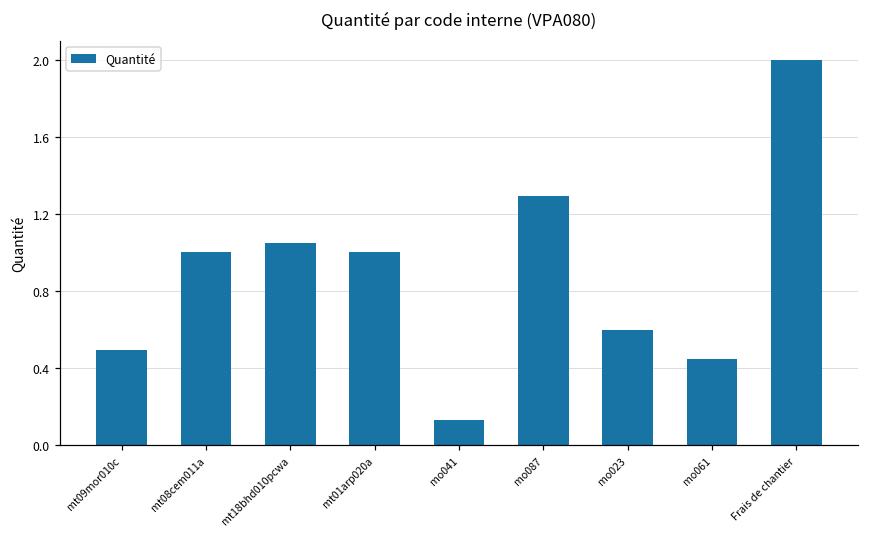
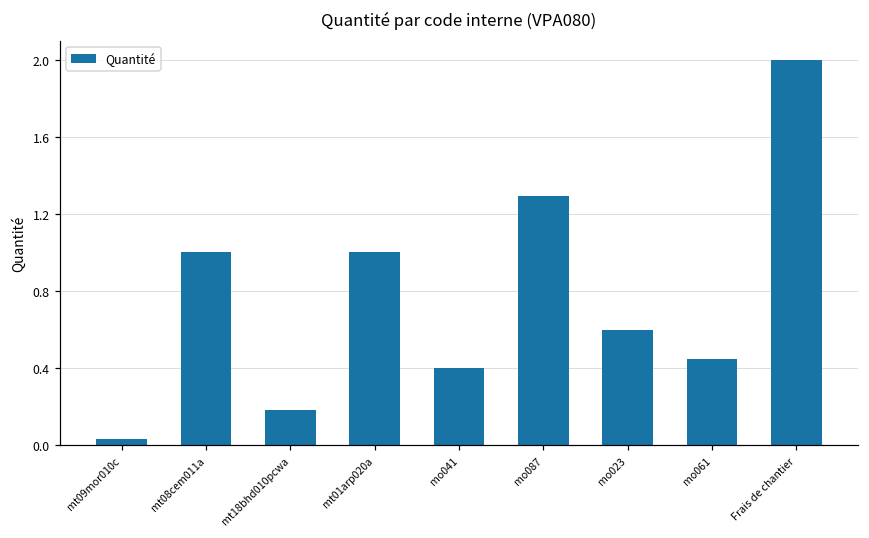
mt09mor010c: 0.49 -> 0.03
mt18bhd010pcwa: 1.05 -> 0.18
mo041: 0.13 -> 0.40
